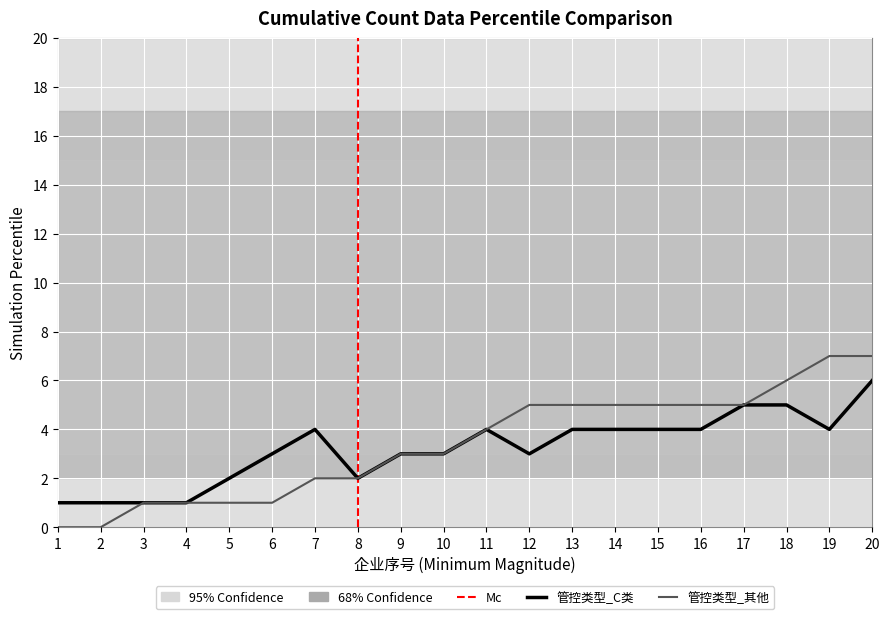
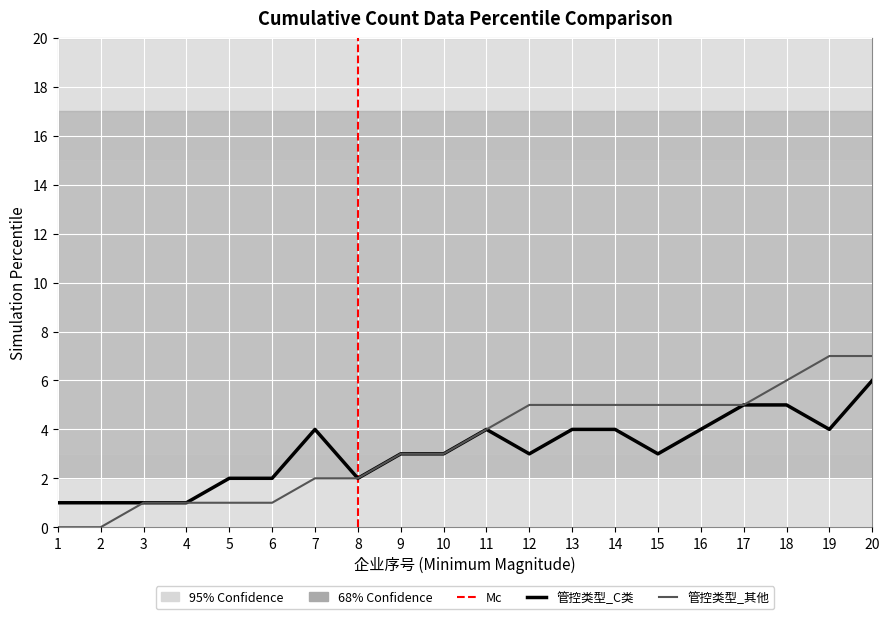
管控类型_C类, 6: 3 -> 2
管控类型_C类, 15: 4 -> 3
